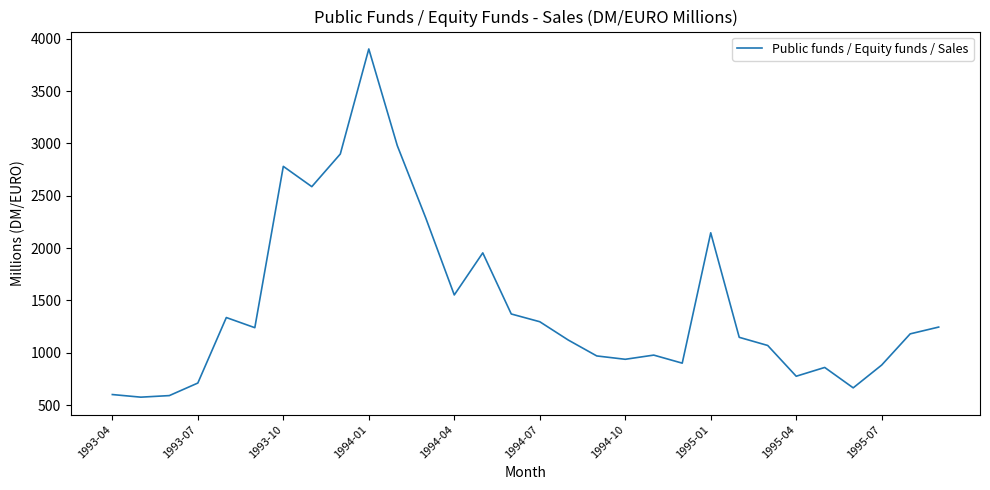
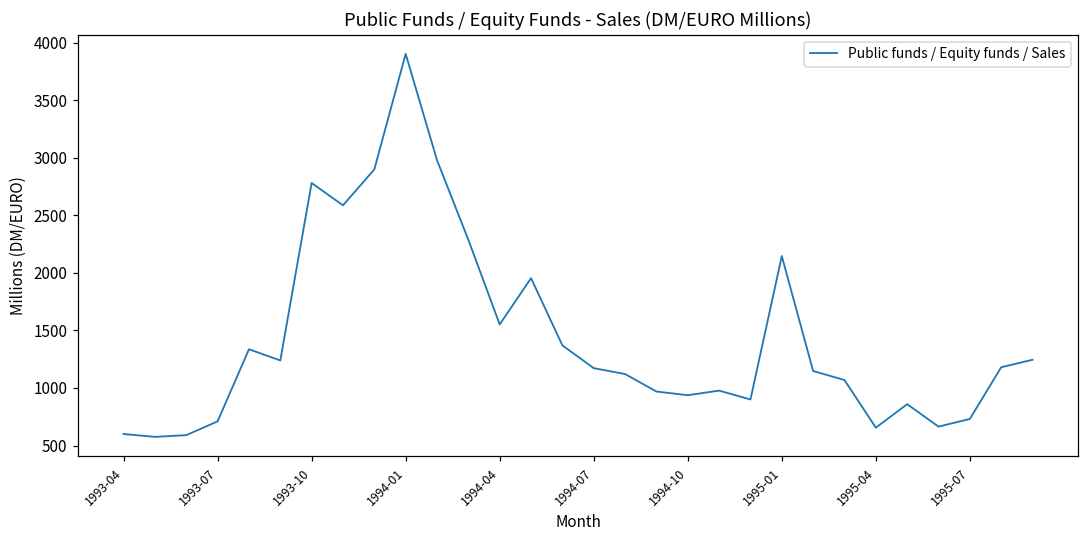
1994-07: 1300 -> 1170
1995-04: 780 -> 660
1995-07: 880 -> 730
